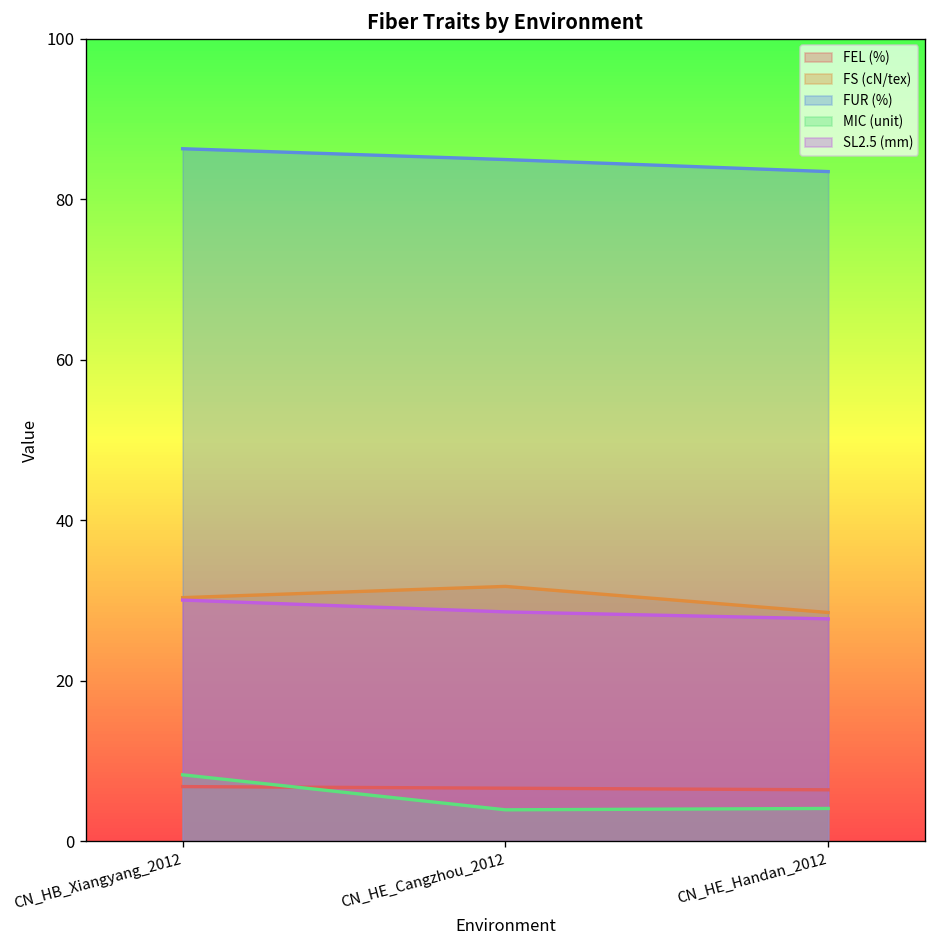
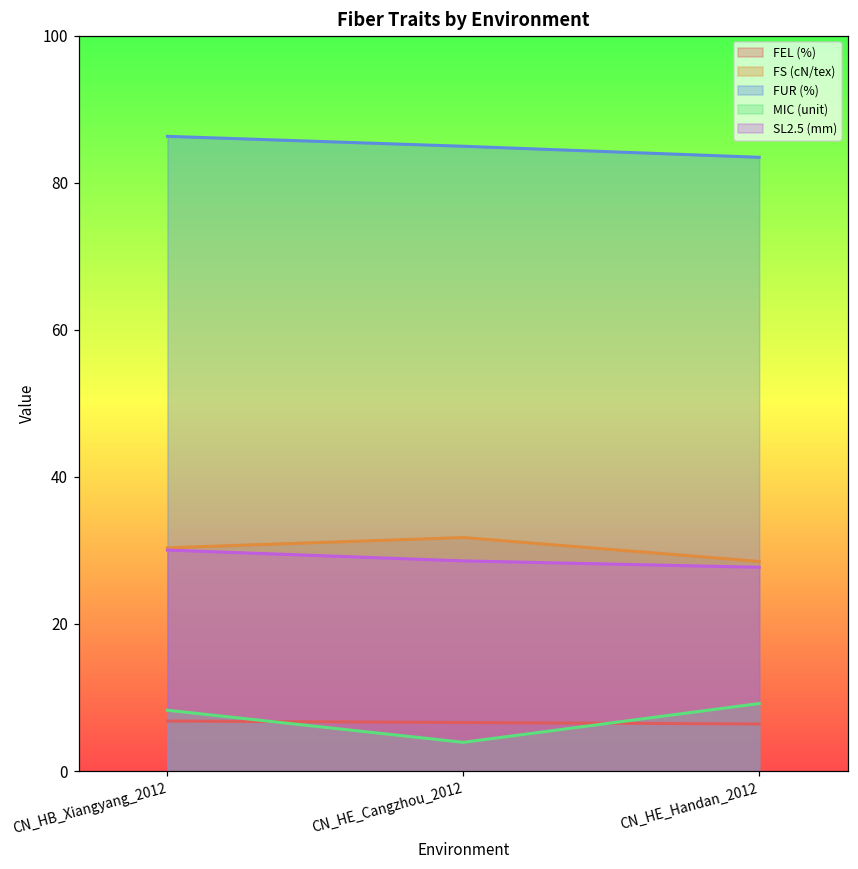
MIC (unit), CN_HE_Handan_2012: 4 -> 9
